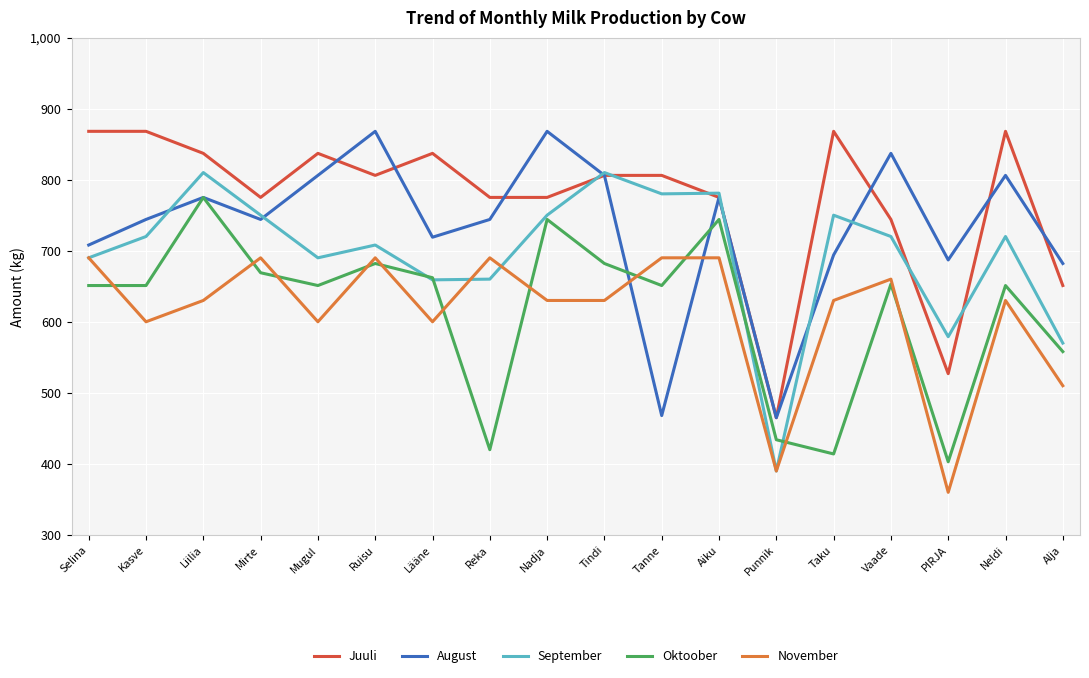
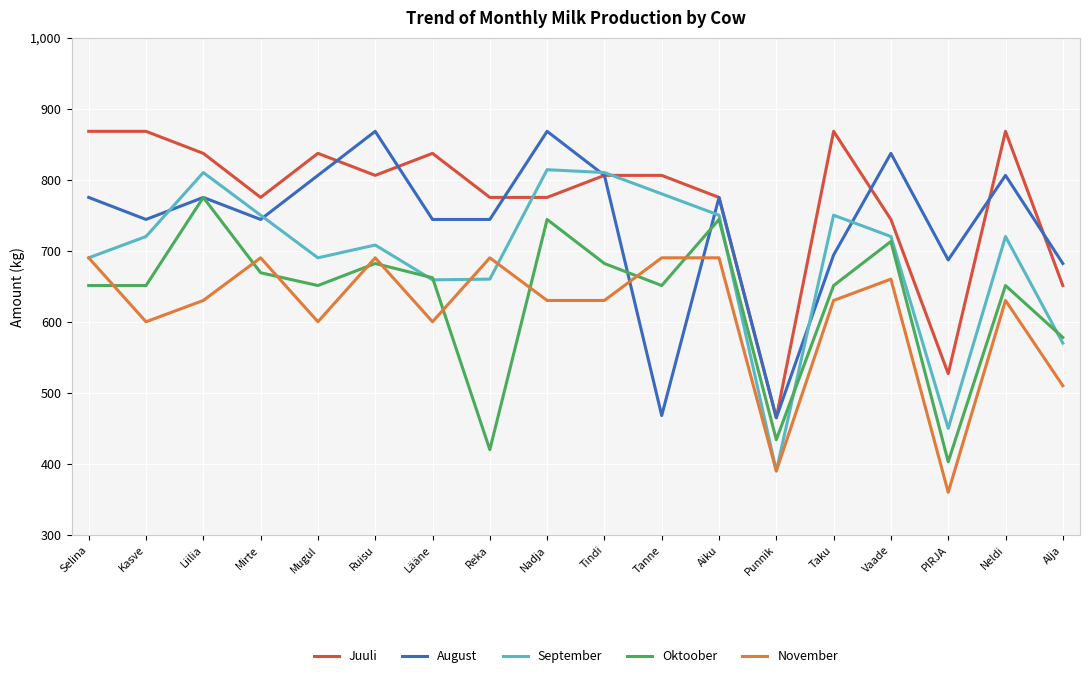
August, Selina: 710 -> 780
August, Lääne: 720 -> 740
September, Nadja: 750 -> 810
September, Aiku: 780 -> 750
Oktoober, Taku: 410 -> 650
Oktoober, Vaade: 650 -> 710
September, PIRJA: 580 -> 450
Oktoober, Alja: 560 -> 580
